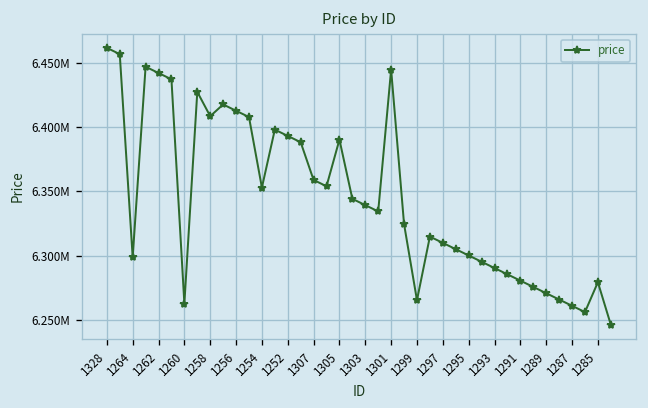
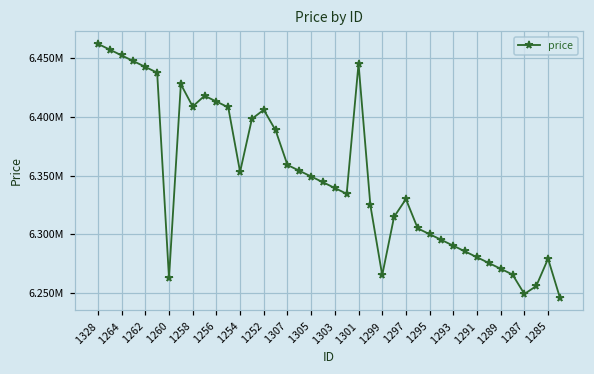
1264: 6299000 -> 6452000
1252: 6393000 -> 6406000
1305: 6390000 -> 6349000
1297: 6310000 -> 6330000
1287: 6261000 -> 6249000
